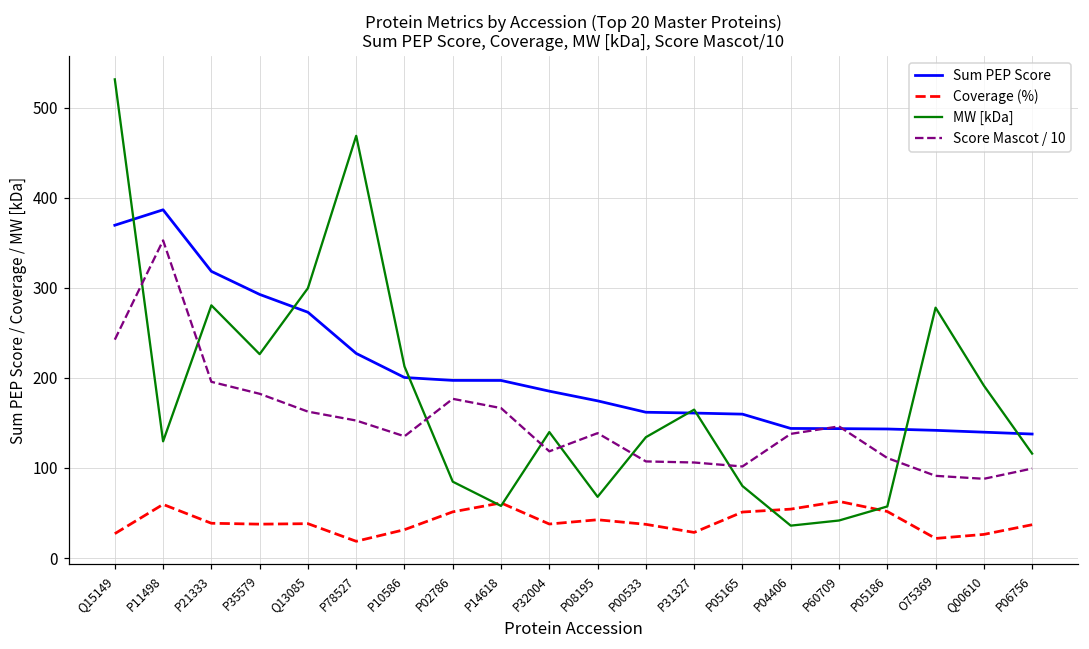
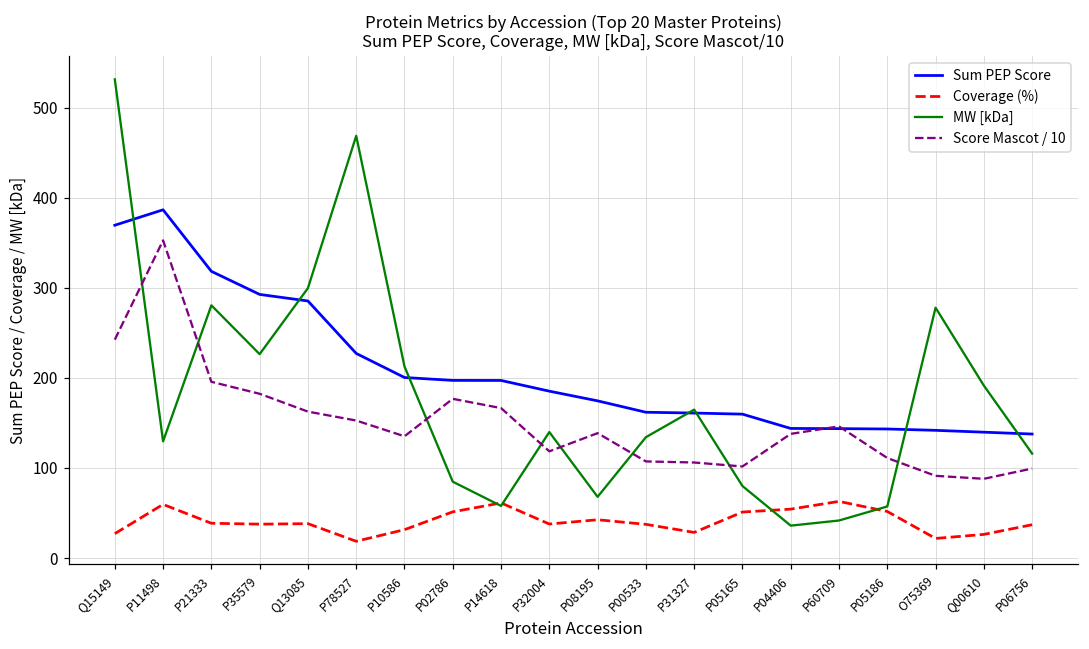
Sum PEP Score, Q13085: 270 -> 290
